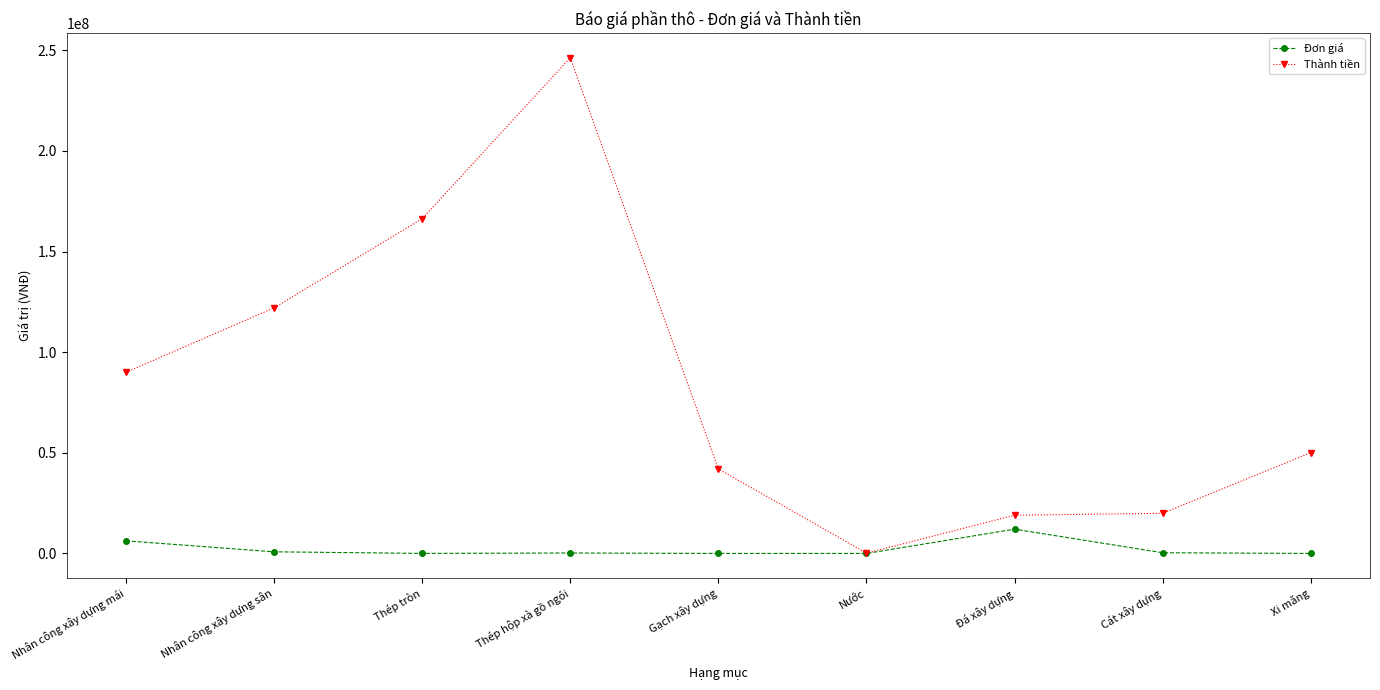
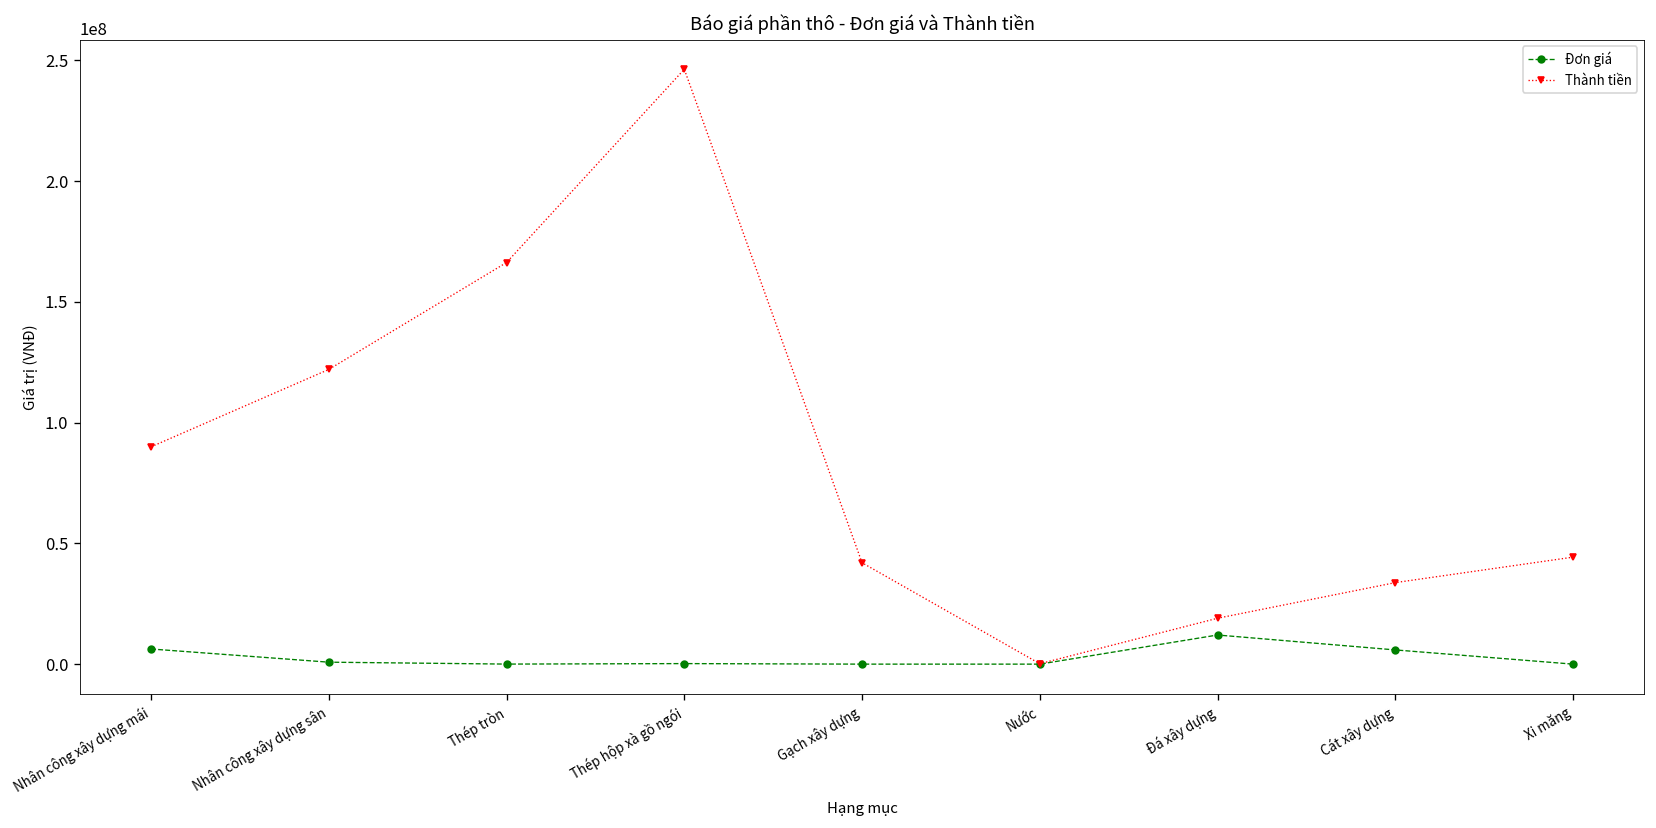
Đơn giá, Cát xây dựng: 0 -> 6000000
Thành tiền, Cát xây dựng: 20000000 -> 34000000
Thành tiền, Xi măng: 50000000 -> 44000000
